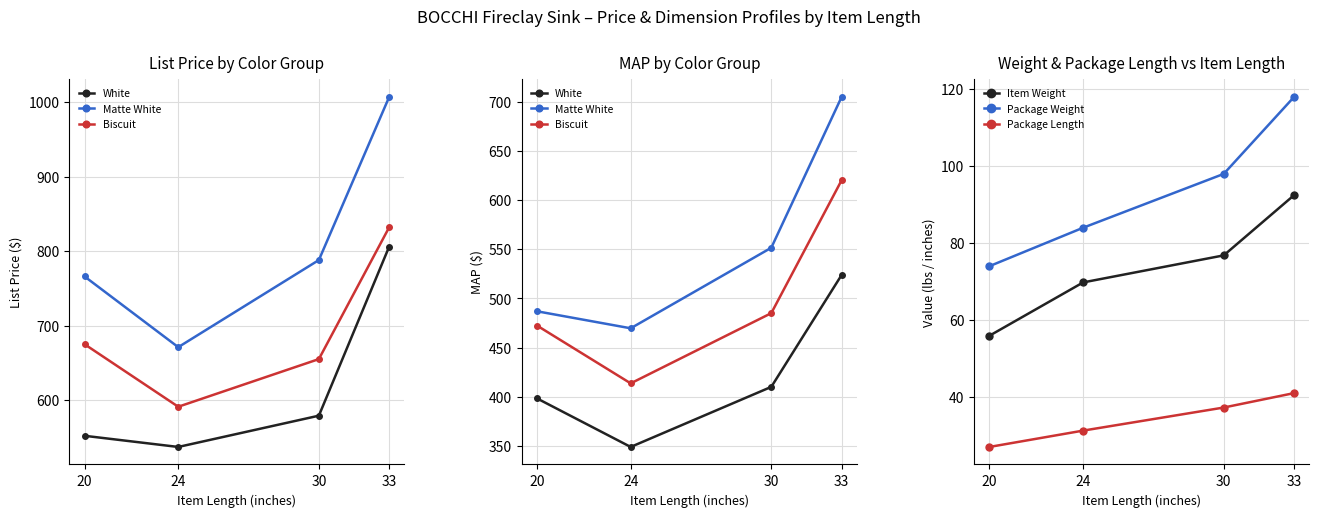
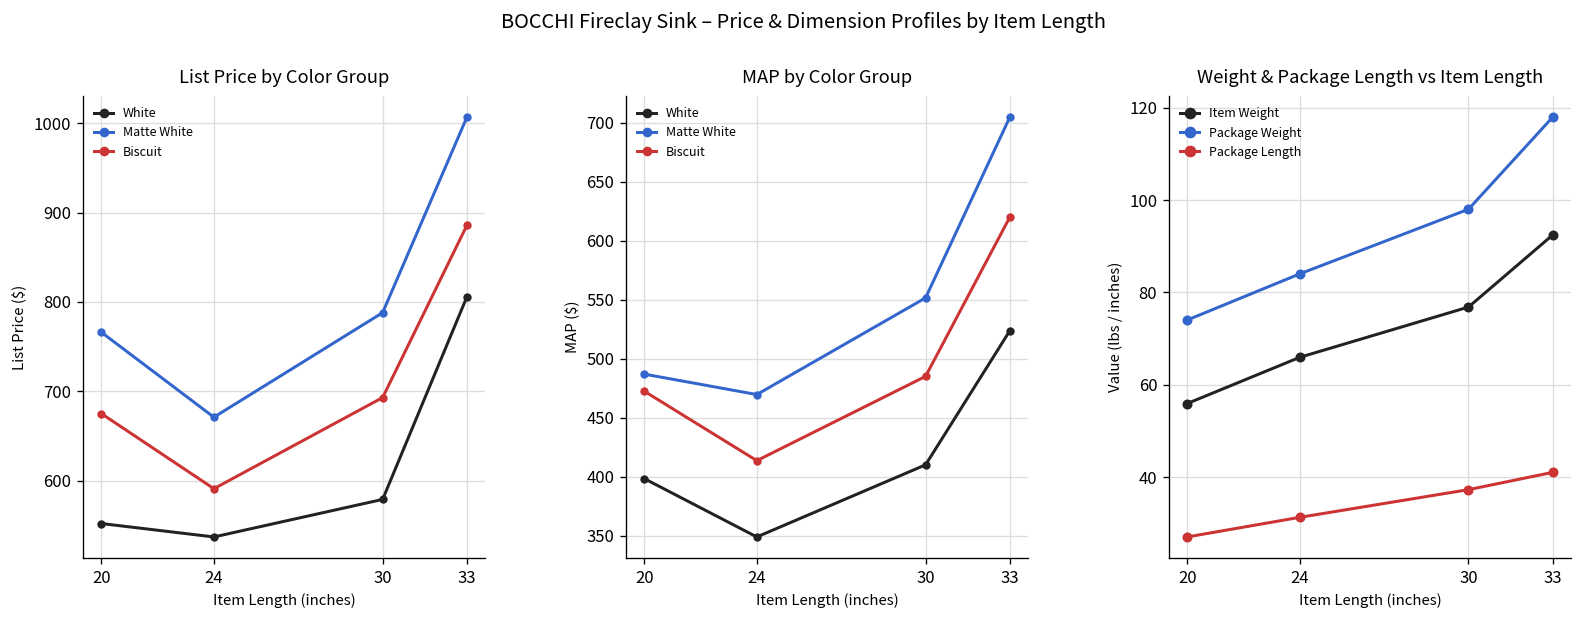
List Price by Color Group, Biscuit, 30: 660 -> 690
List Price by Color Group, Biscuit, 33: 830 -> 890
Weight & Package Length vs Item Length, Item Weight, 24: 70 -> 66
